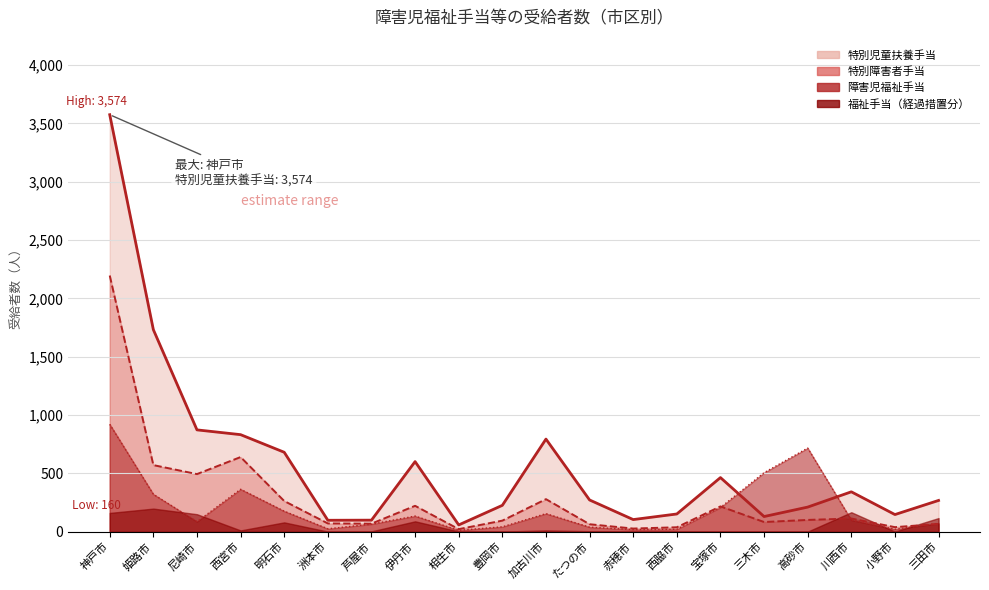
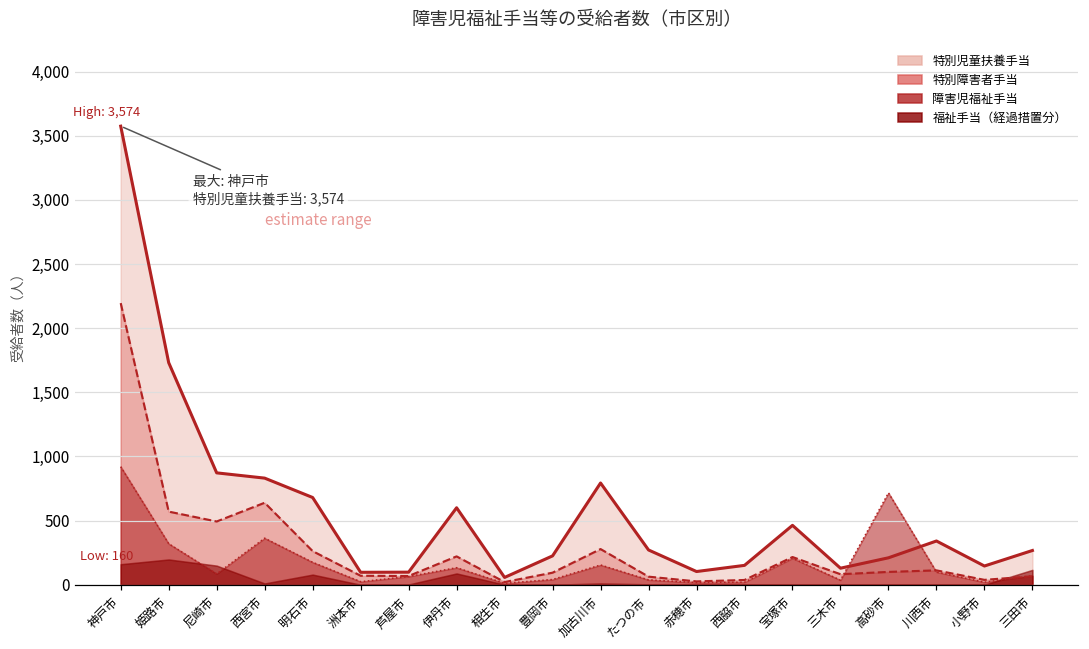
障害児福祉手当, 三木市: 510 -> 40
福祉手当（経過措置分）, 川西市: 170 -> 0
